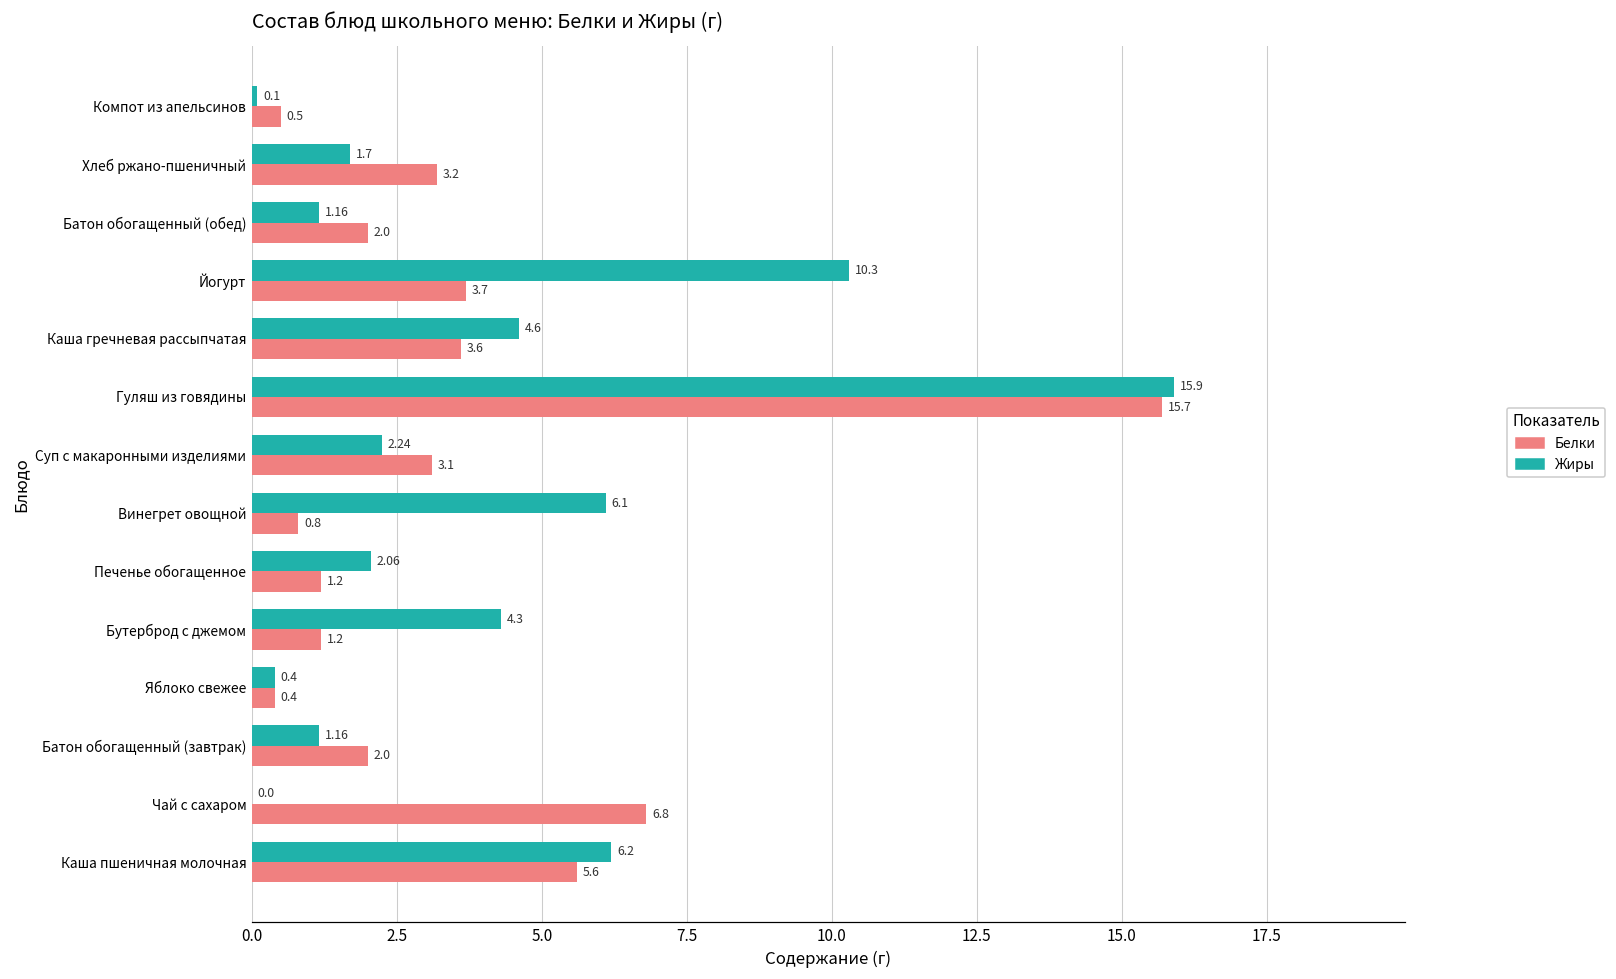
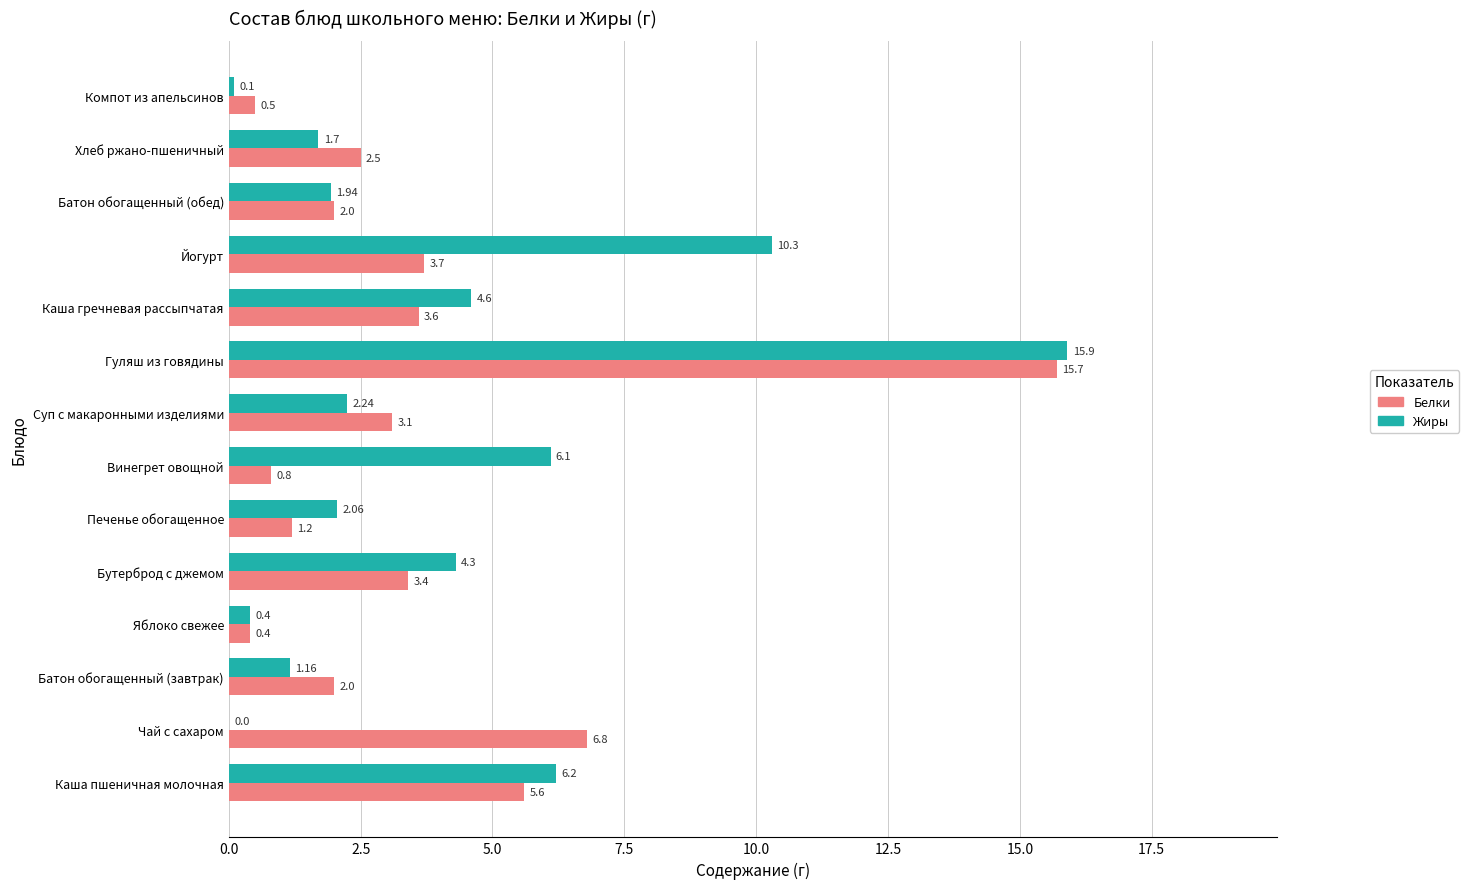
Белки, Хлеб ржано-пшеничный: 3.2 -> 2.5
Жиры, Батон обогащенный (обед): 1.16 -> 1.94
Белки, Бутерброд с джемом: 1.2 -> 3.4
